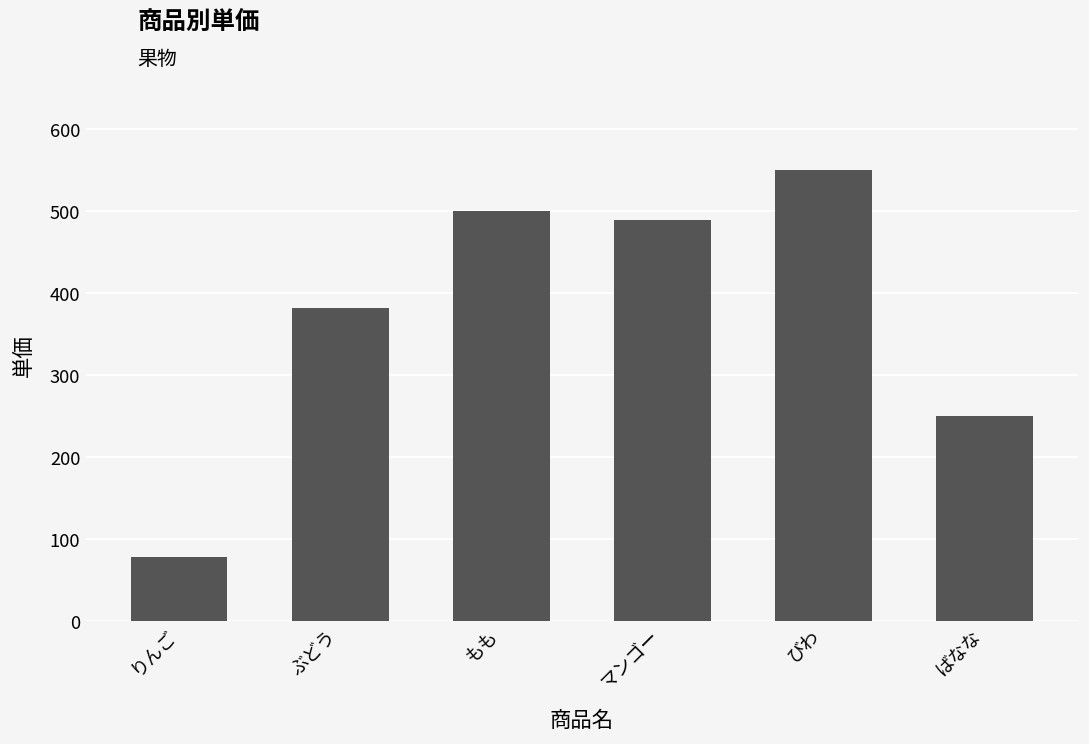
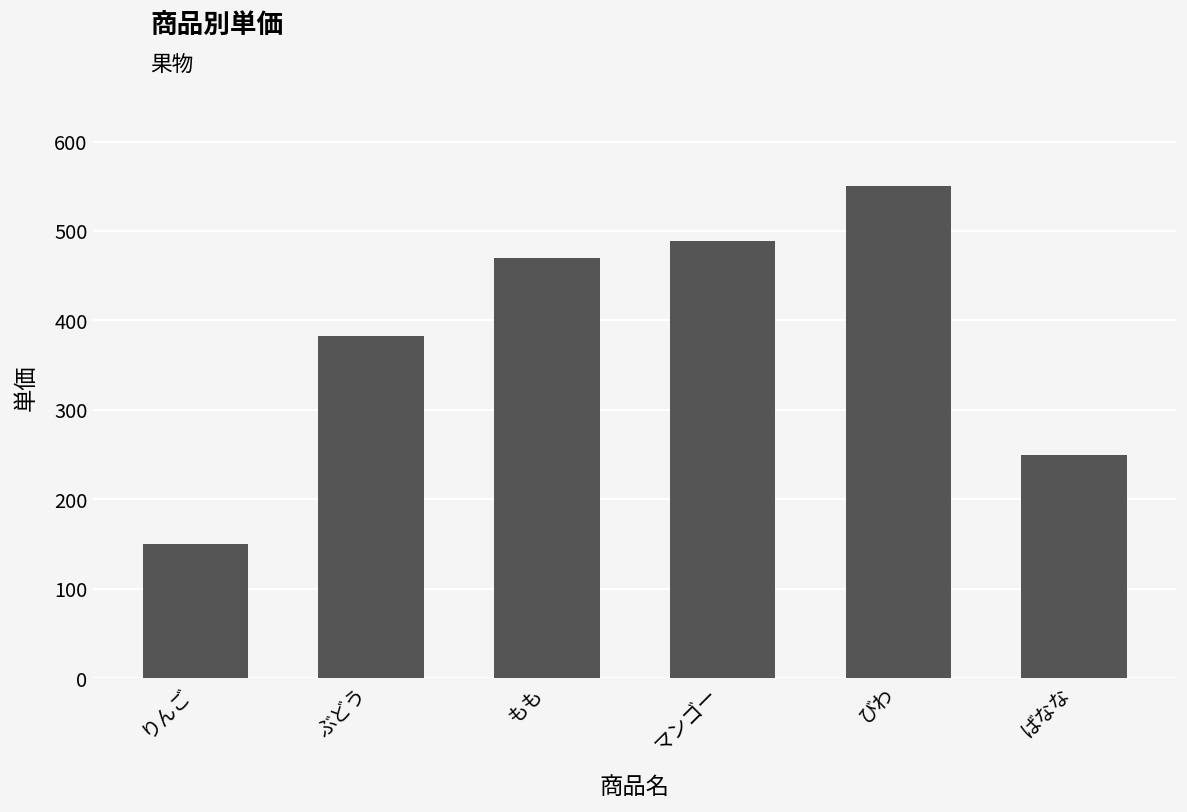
りんご: 80 -> 150
もも: 500 -> 470
